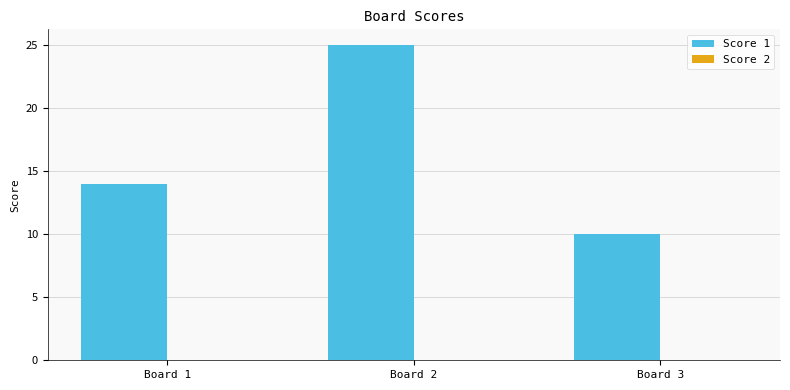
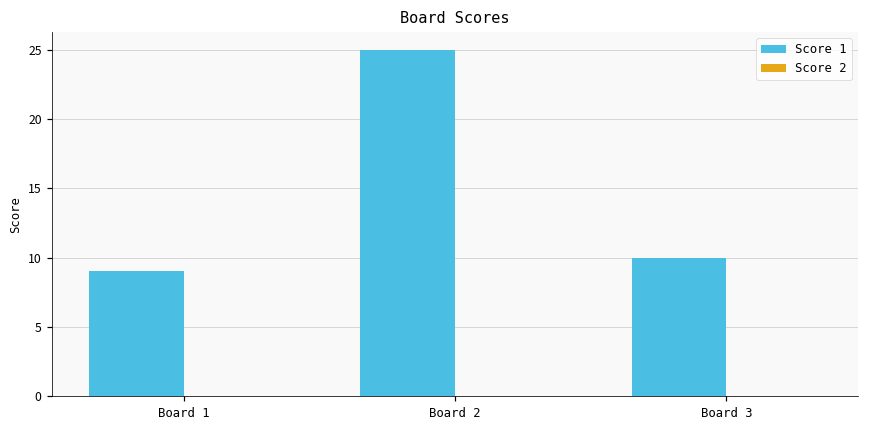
Score 1, Board 1: 14 -> 9
